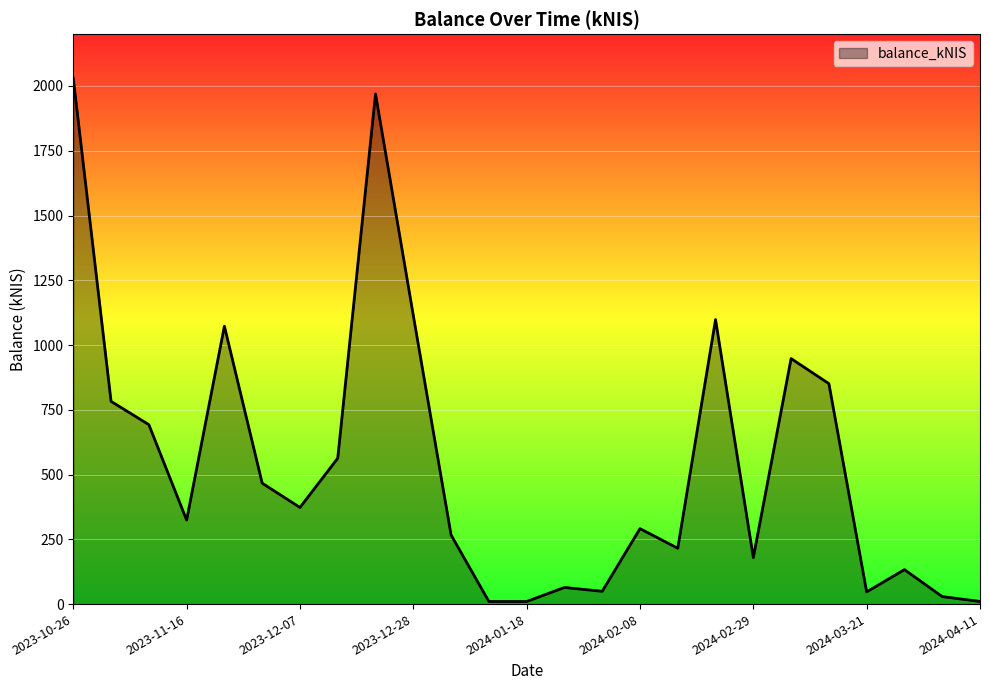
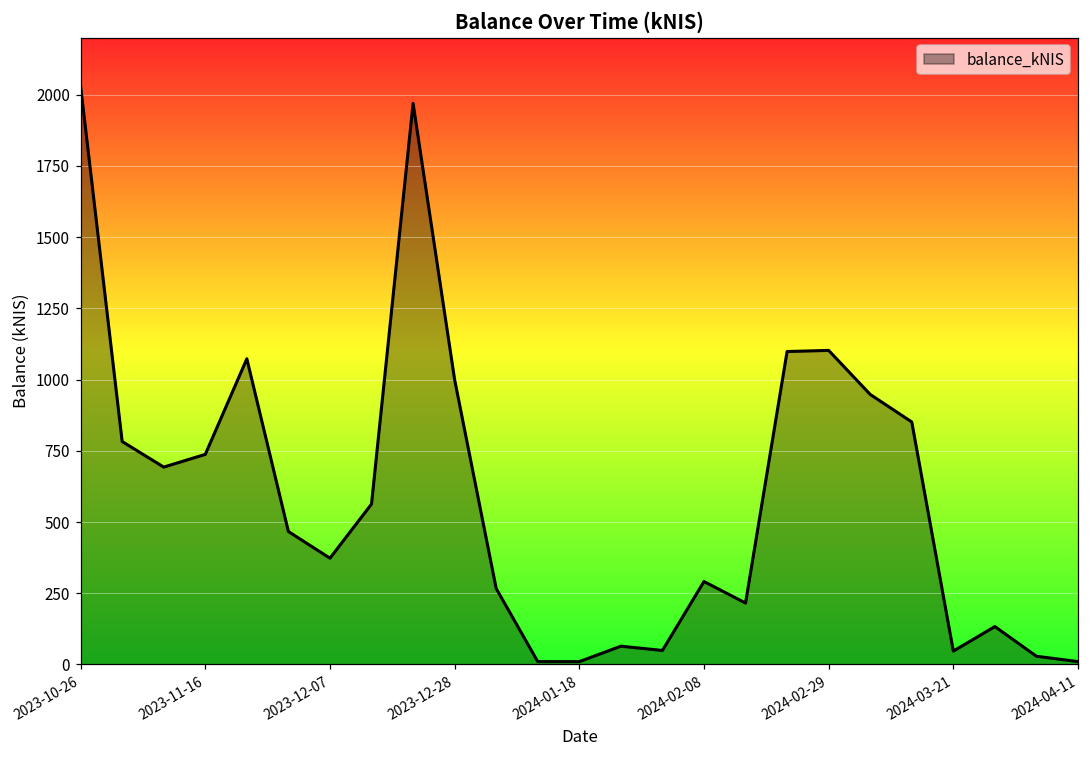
2023-11-16: 320 -> 740
2023-12-28: 1110 -> 1000
2024-02-29: 180 -> 1100
